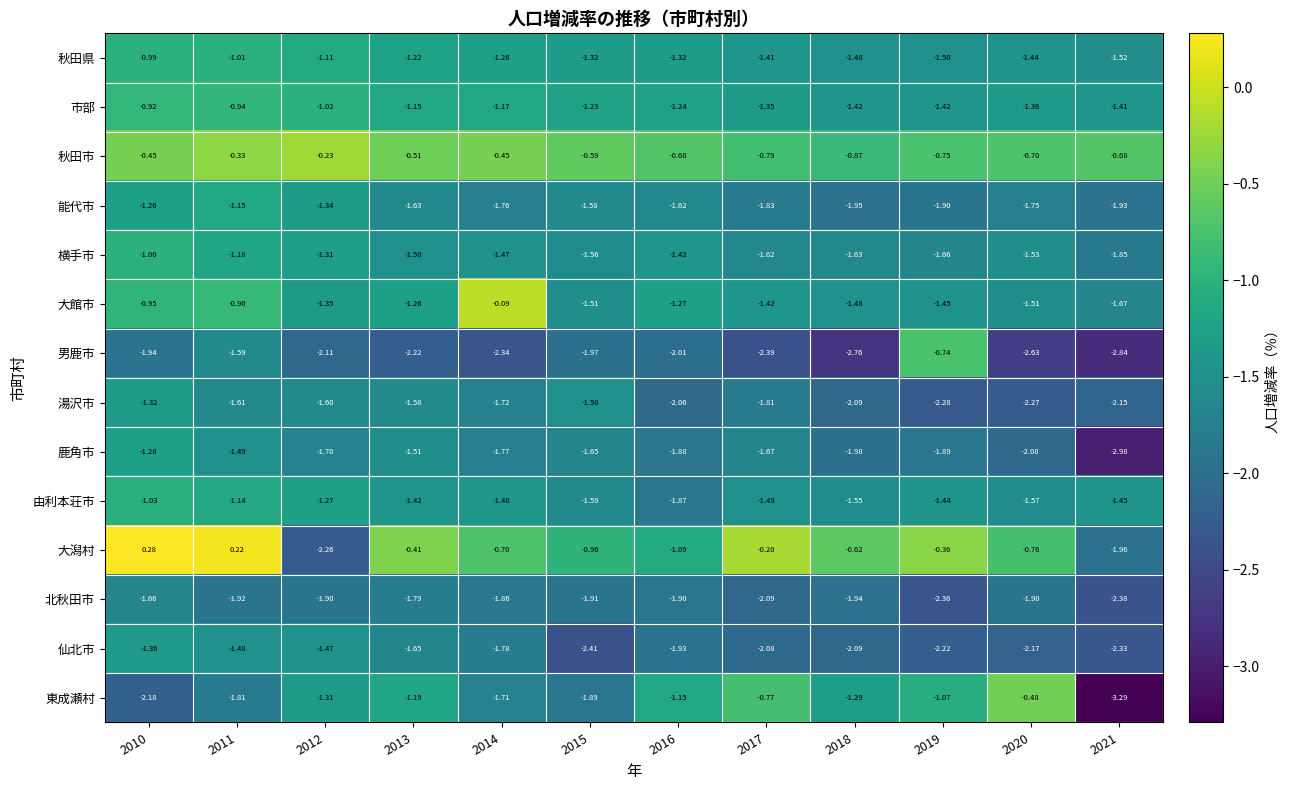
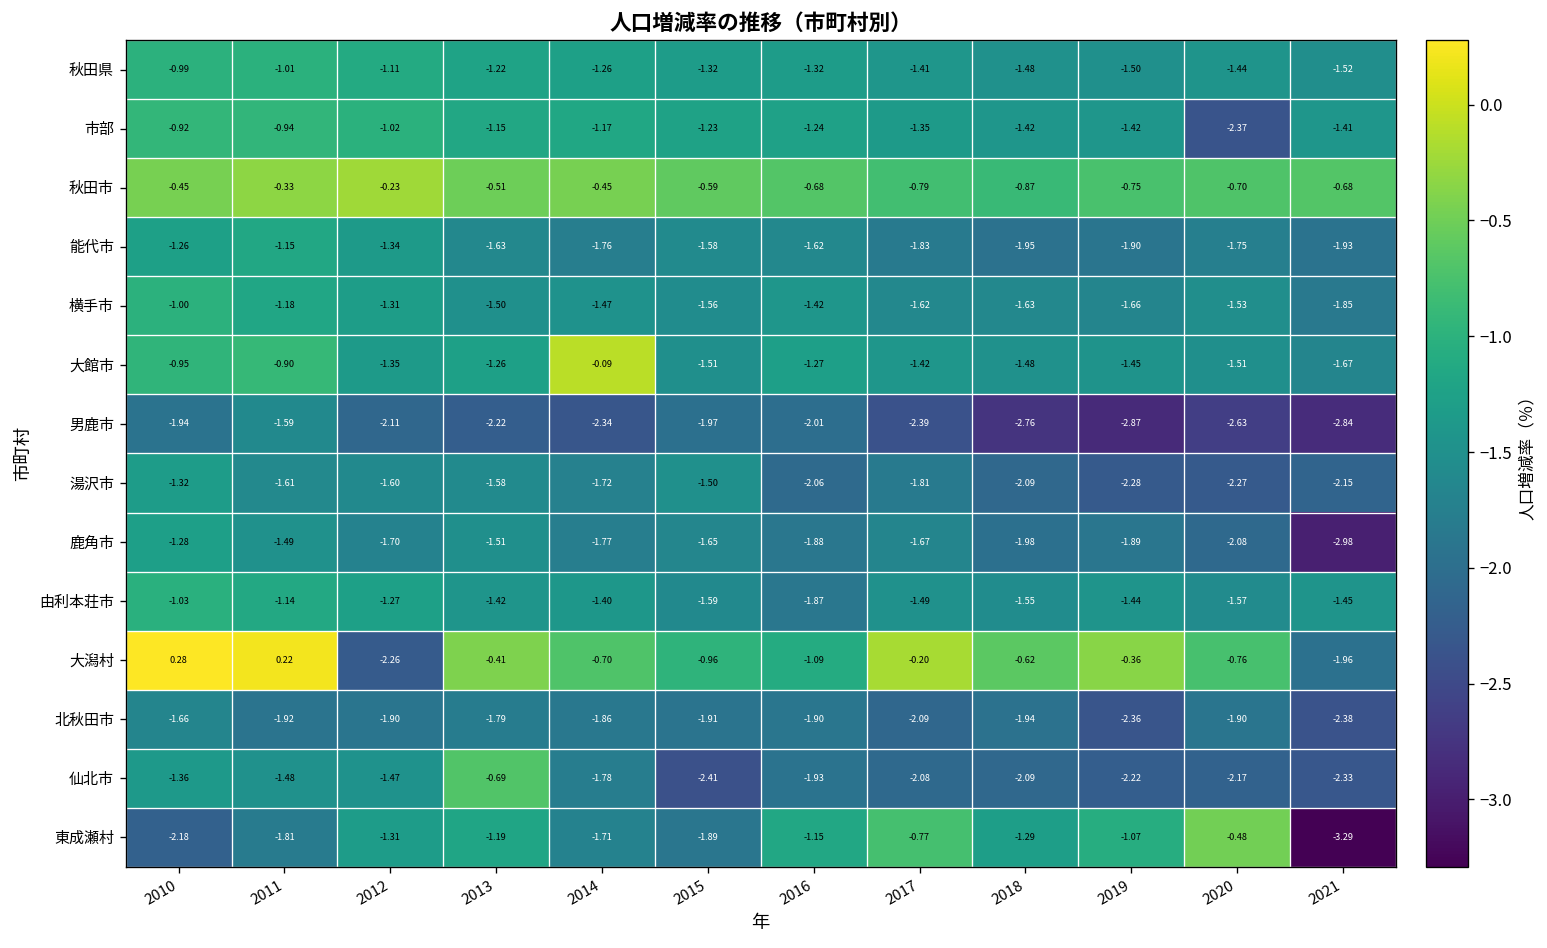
市部, 2020: -1.36 -> -2.37
男鹿市, 2019: -0.74 -> -2.87
仙北市, 2013: -1.65 -> -0.69
